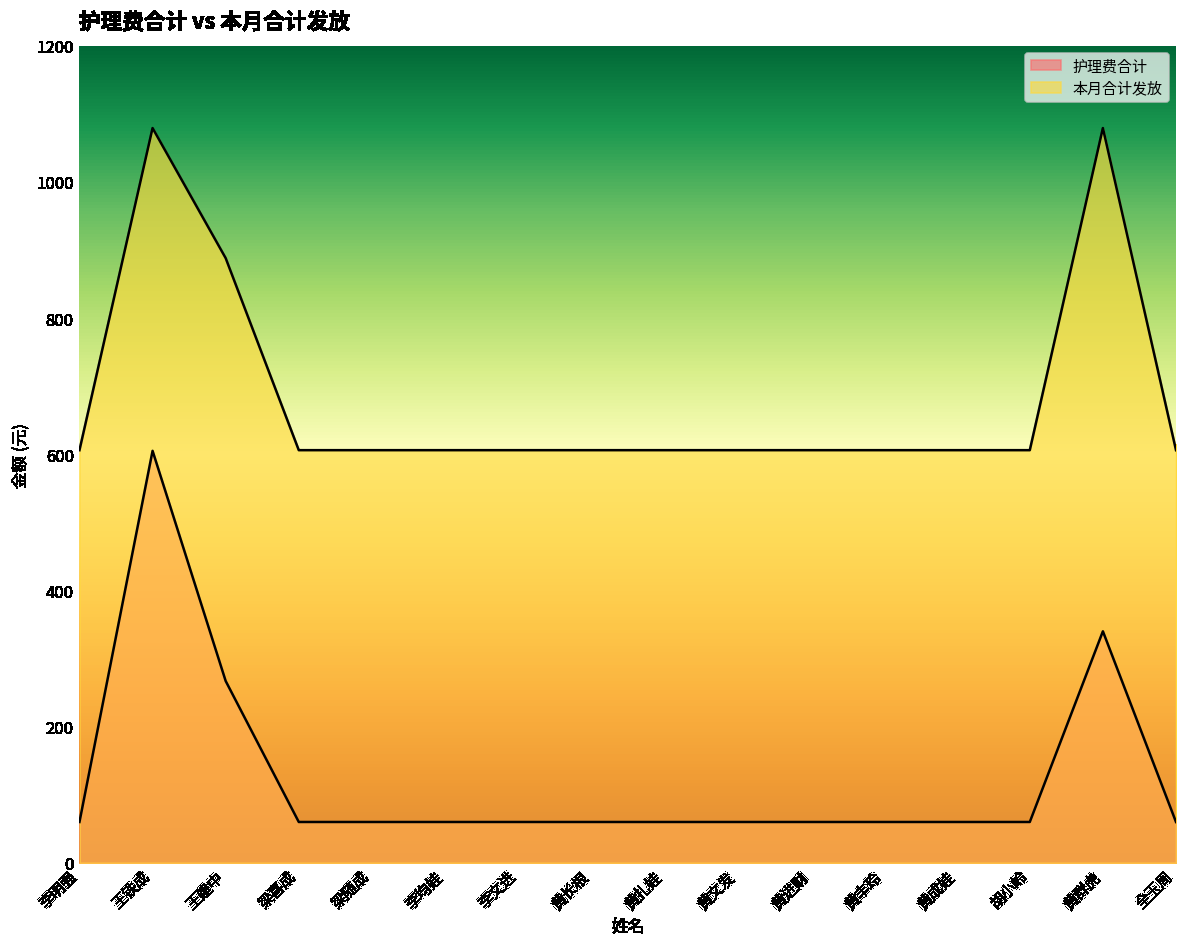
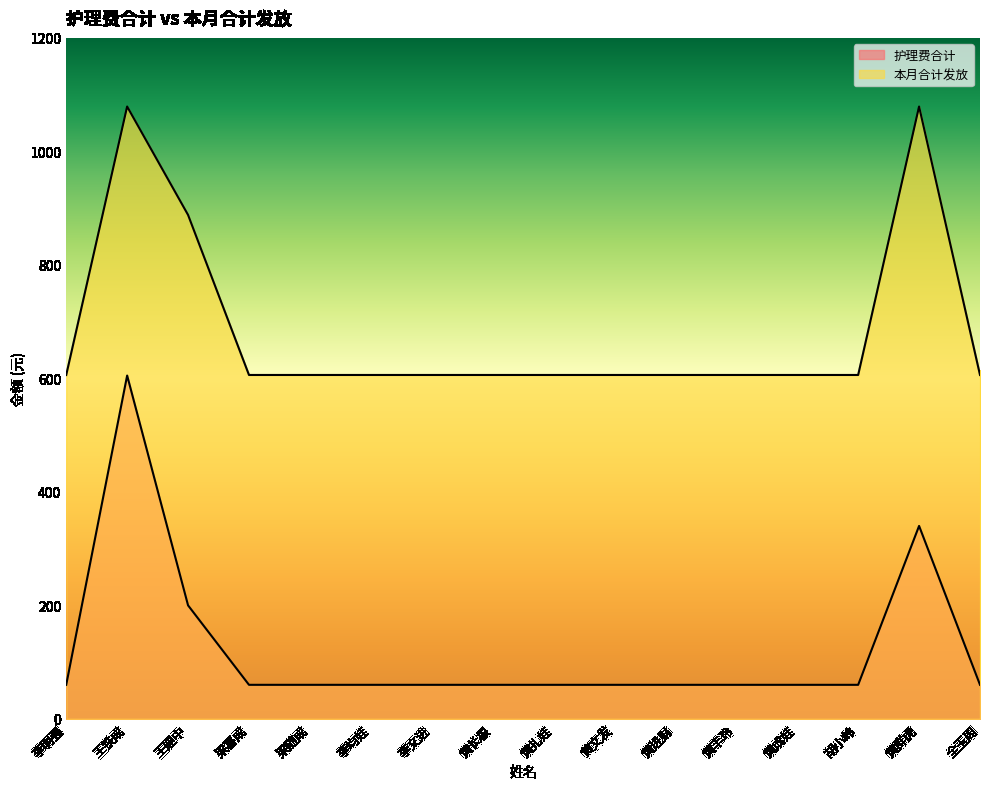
护理费合计, 王建中: 270 -> 200
